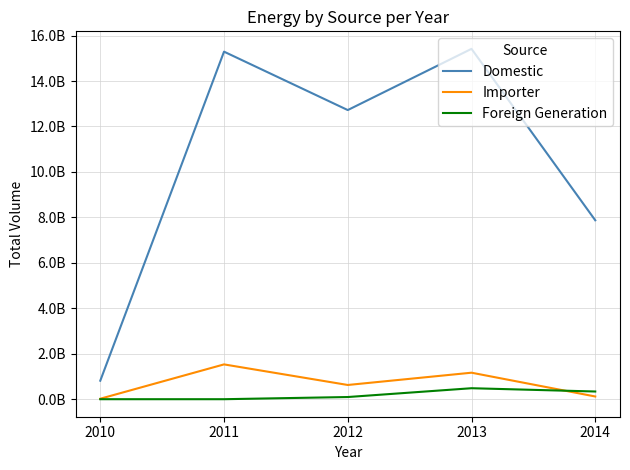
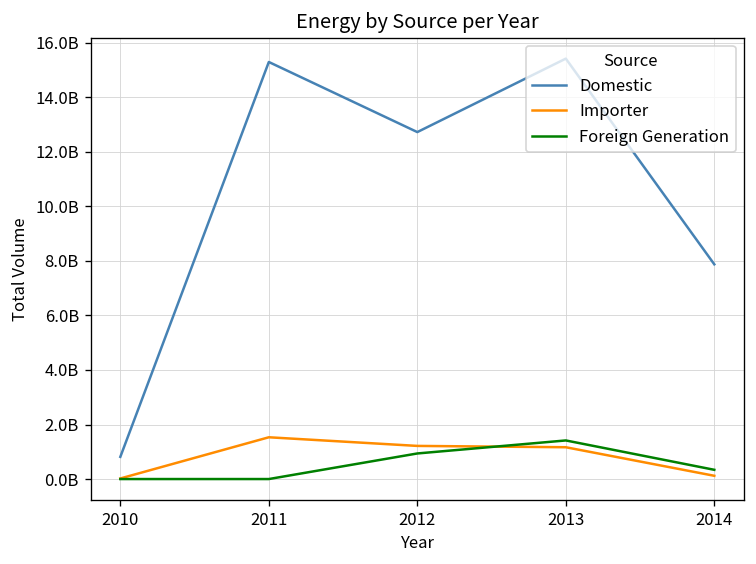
Importer, 2012: 600000000 -> 1200000000
Foreign Generation, 2012: 100000000 -> 900000000
Foreign Generation, 2013: 500000000 -> 1400000000
